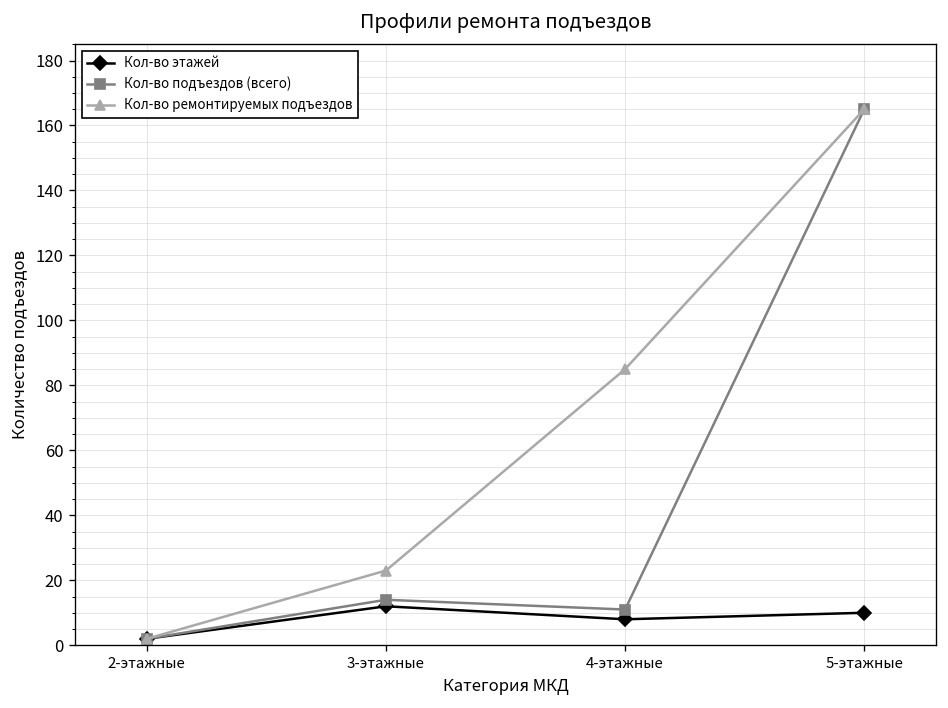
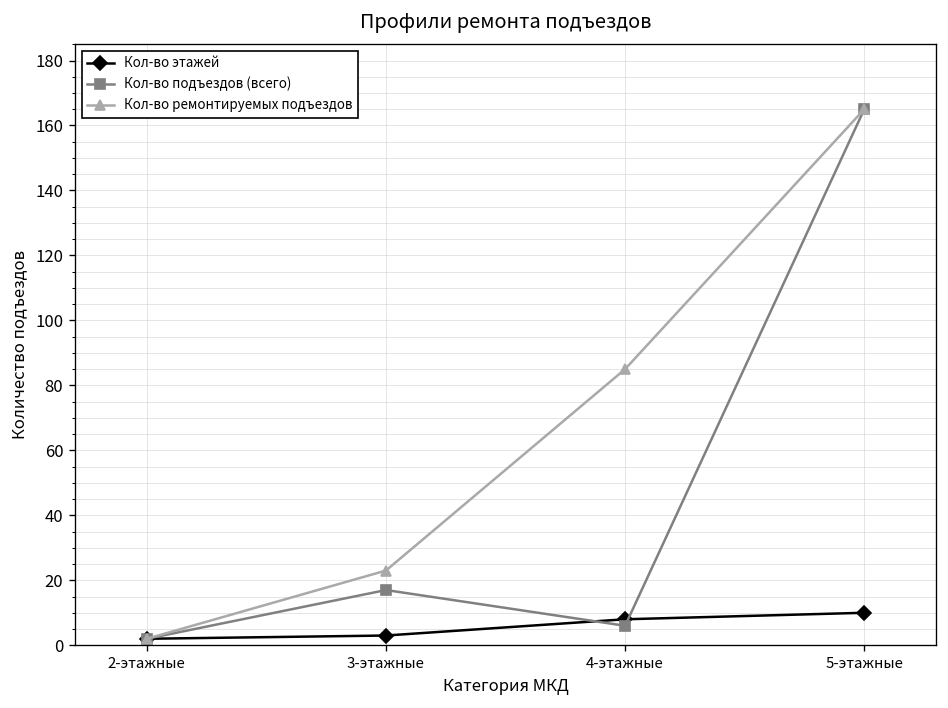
Кол-во этажей, 3-этажные: 12 -> 3
Кол-во подъездов (всего), 3-этажные: 14 -> 17
Кол-во подъездов (всего), 4-этажные: 11 -> 6
